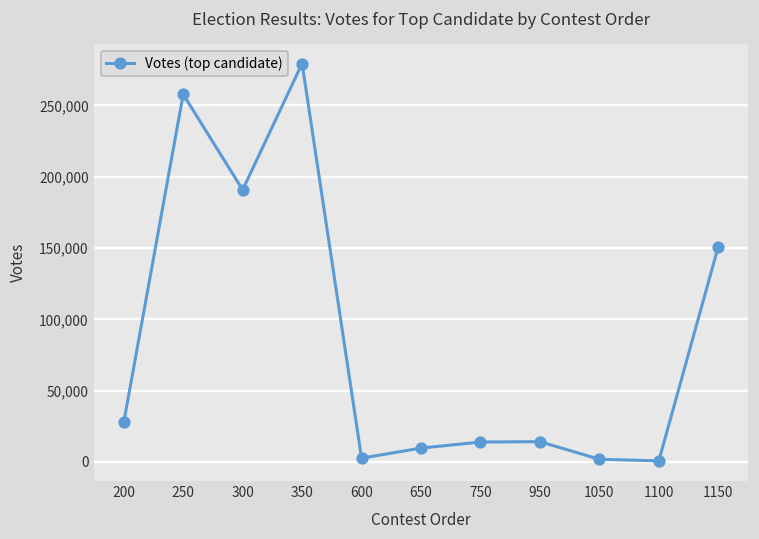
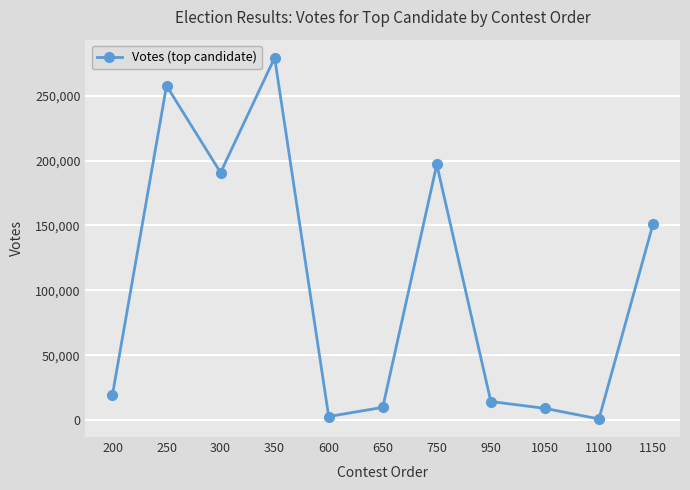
200: 28,000 -> 20,000
750: 14,000 -> 197,000
1050: 2,000 -> 9,000
